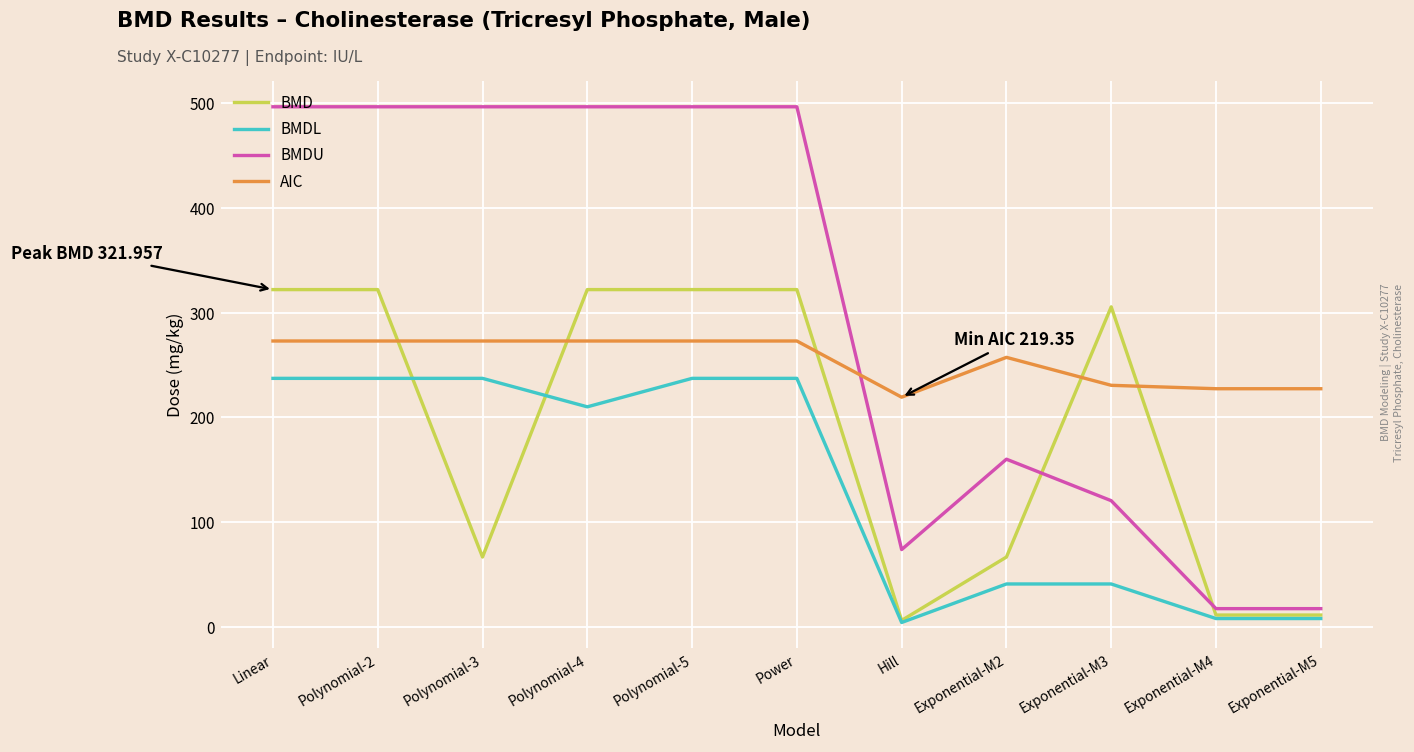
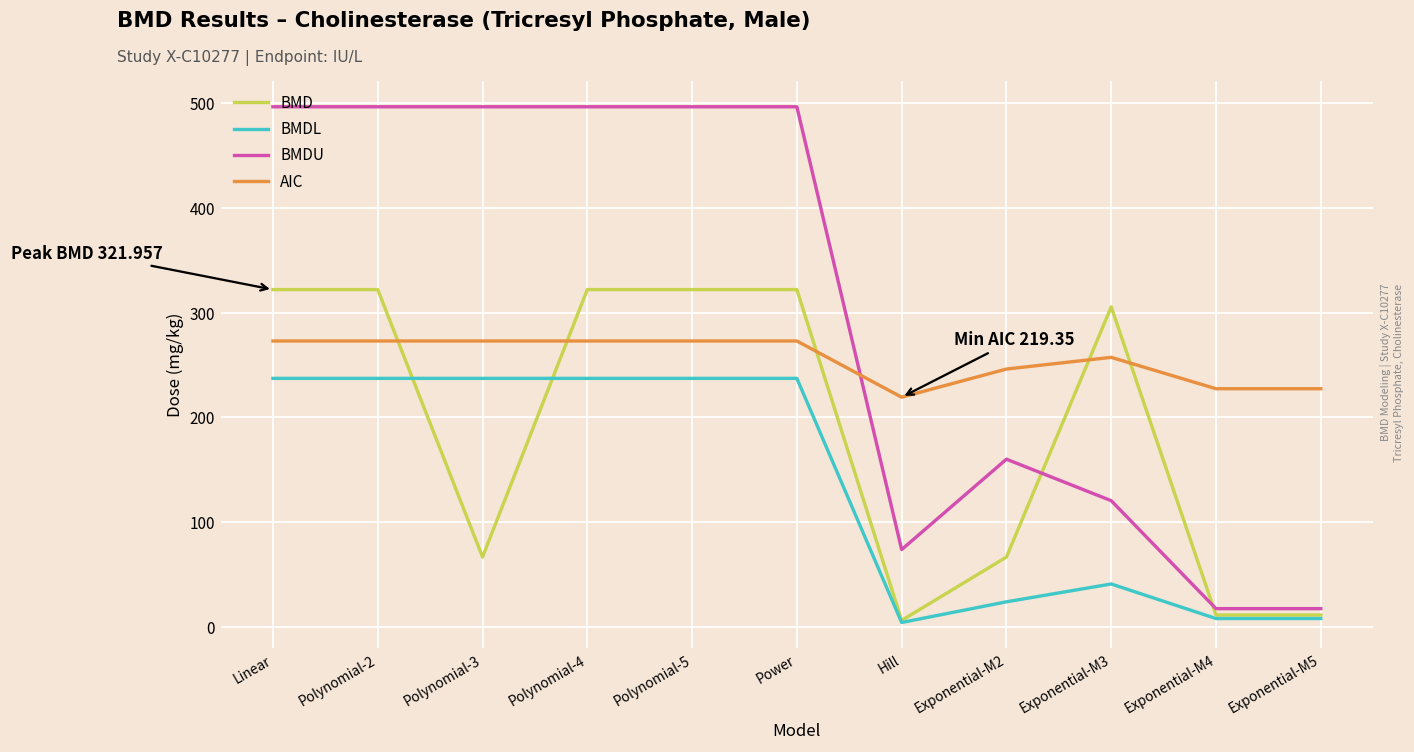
BMDL, Polynomial-4: 210 -> 240
BMDL, Exponential-M2: 40 -> 20
AIC, Exponential-M2: 260 -> 250
AIC, Exponential-M3: 230 -> 260
